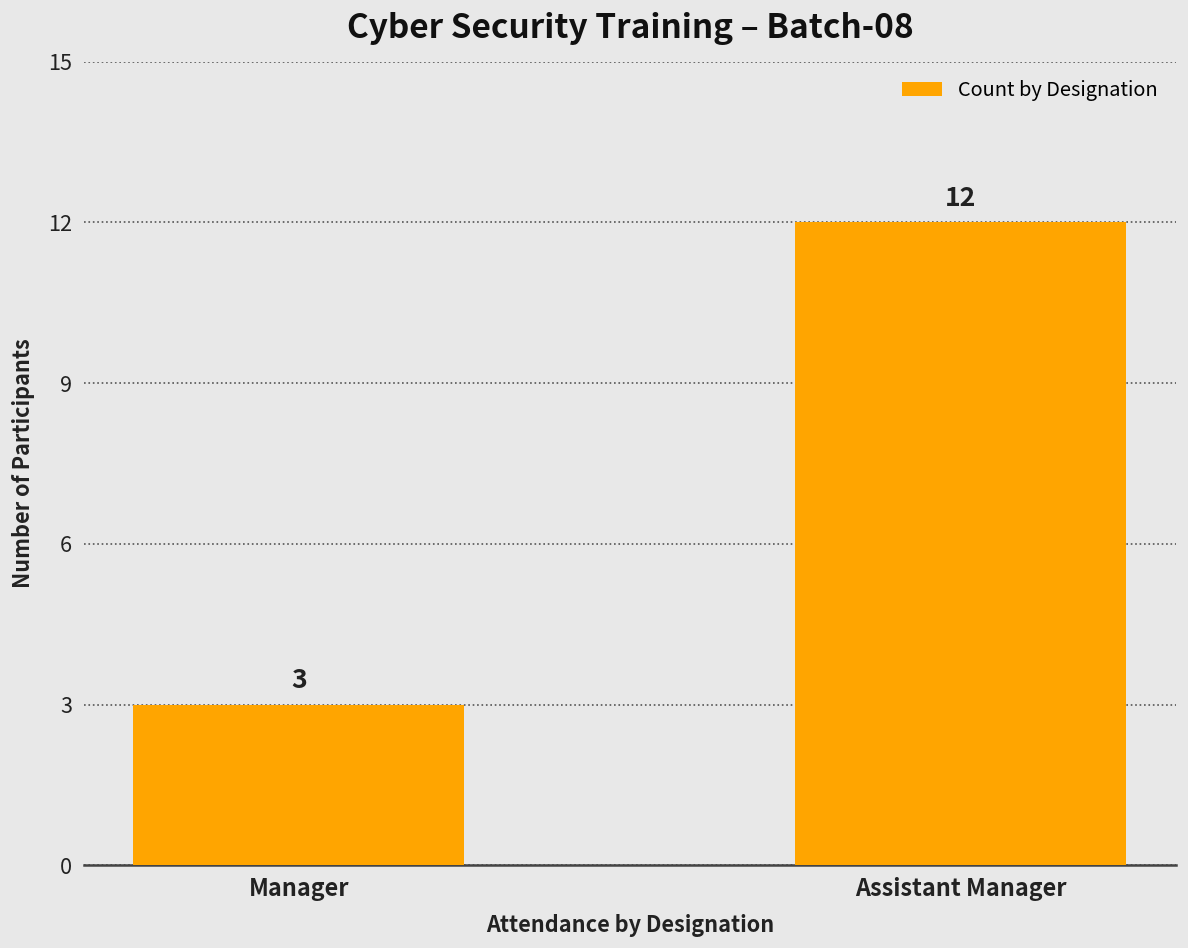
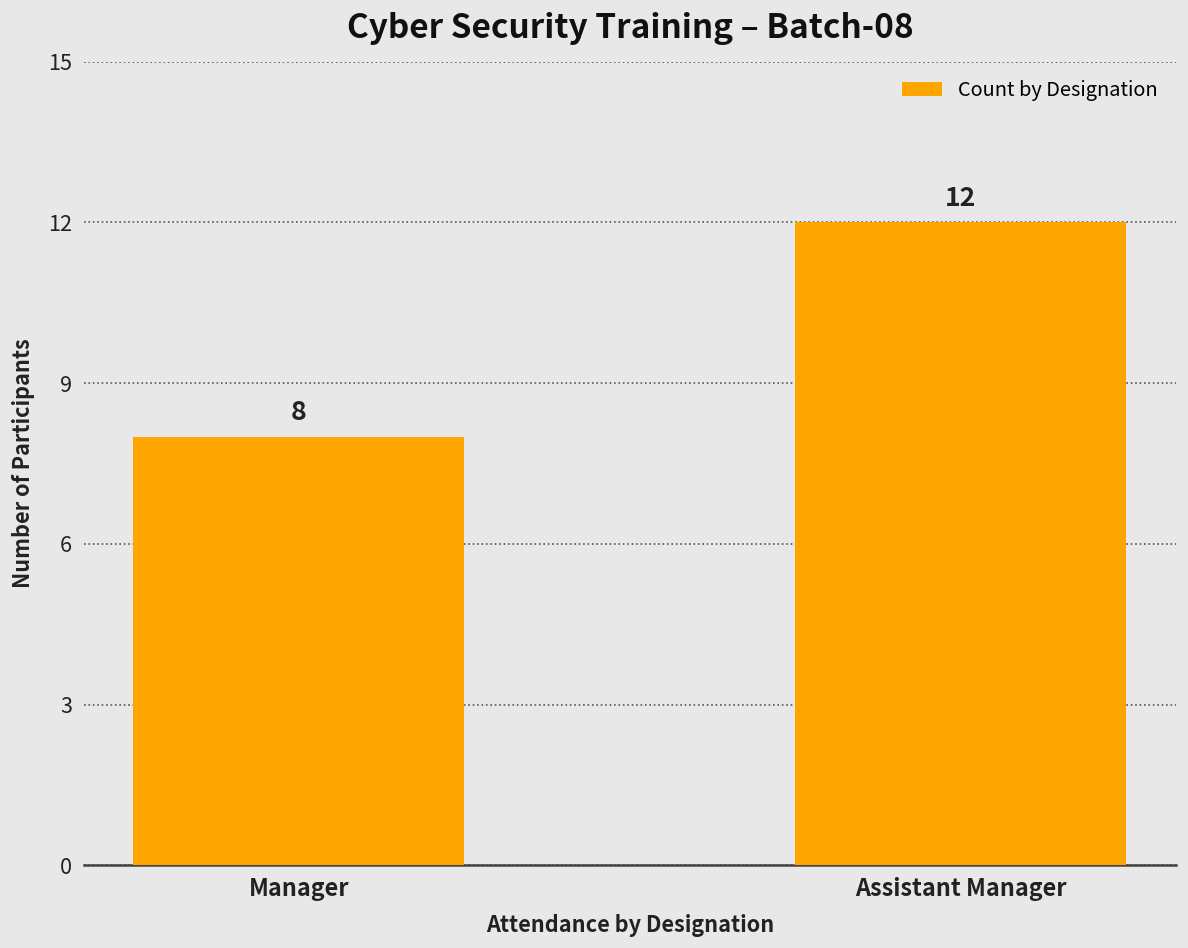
Manager: 3 -> 8
